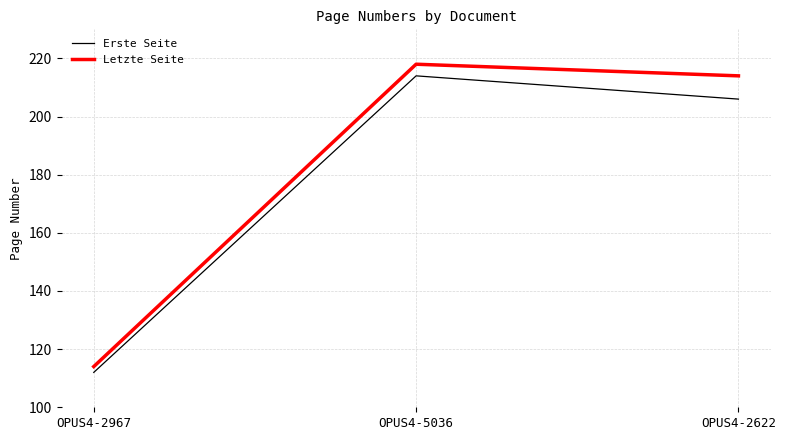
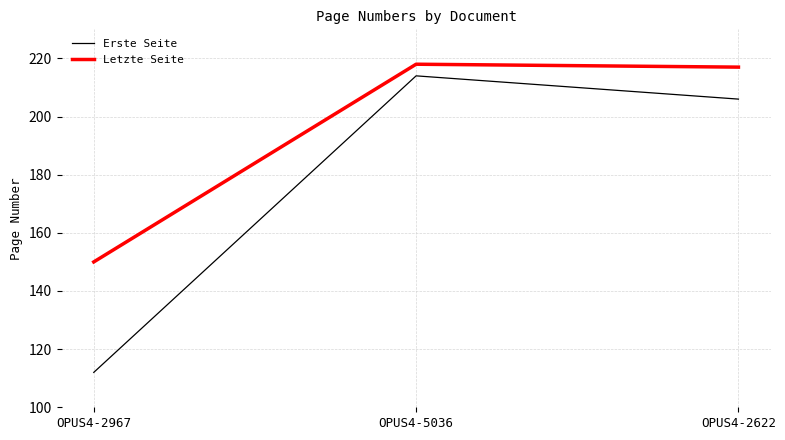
Letzte Seite, OPUS4-2967: 114 -> 150
Letzte Seite, OPUS4-2622: 214 -> 217
